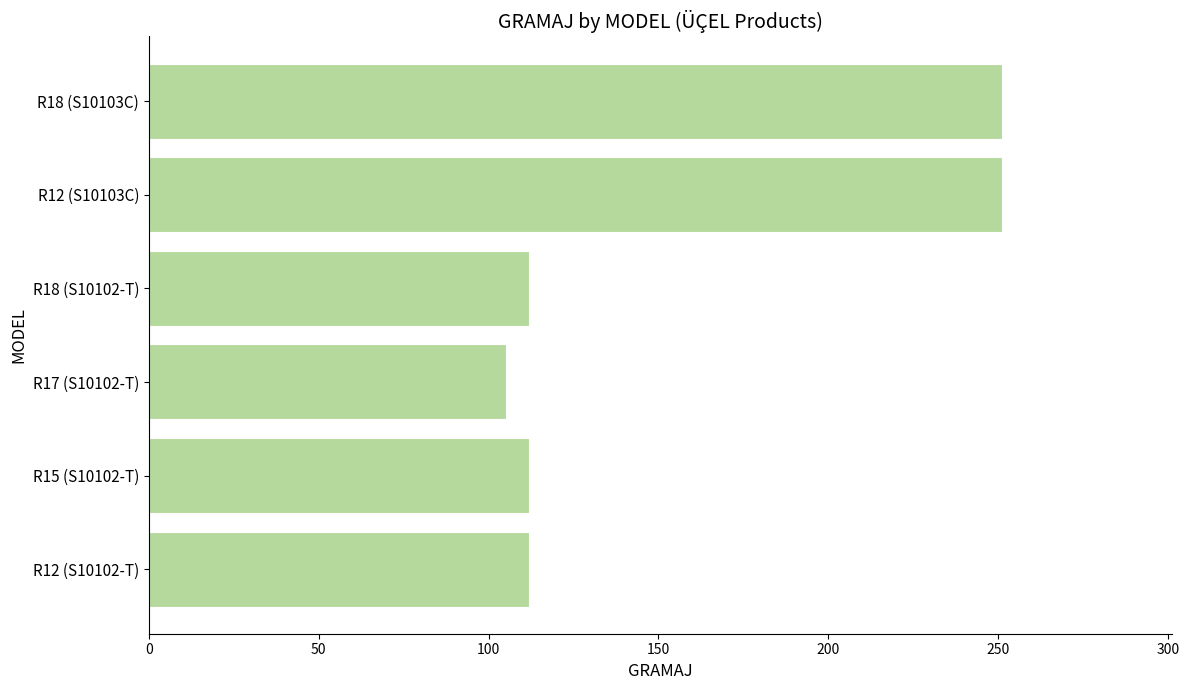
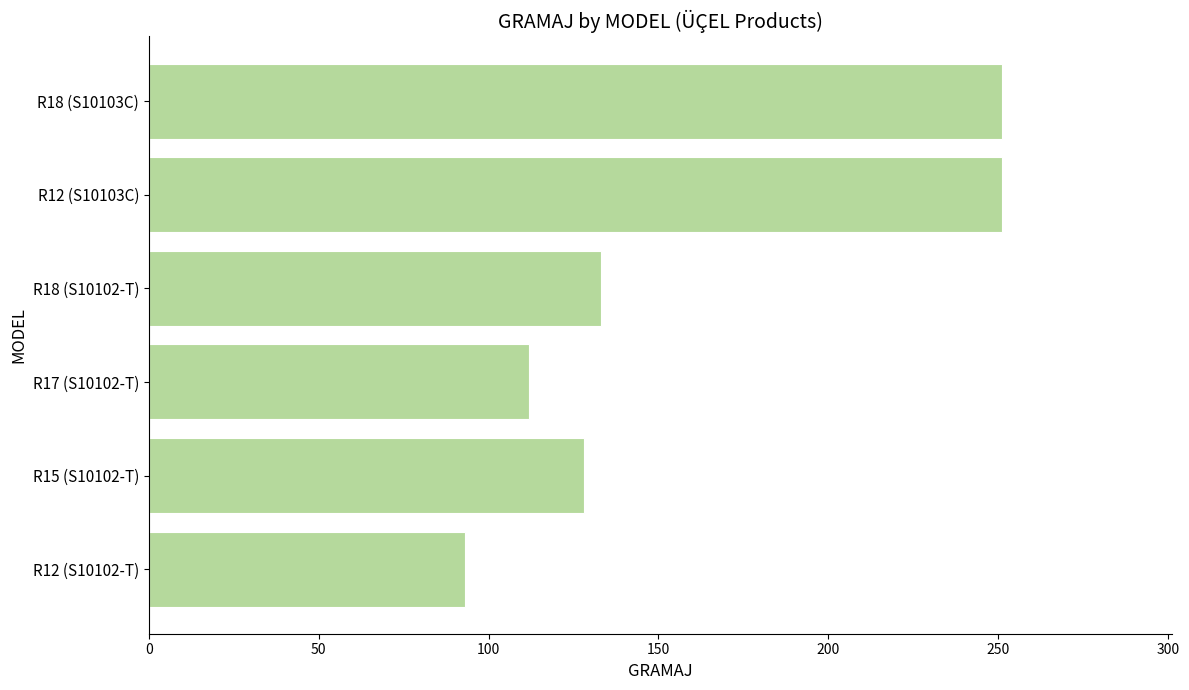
R18 (S10102-T): 112 -> 133
R17 (S10102-T): 105 -> 112
R15 (S10102-T): 112 -> 128
R12 (S10102-T): 112 -> 93
